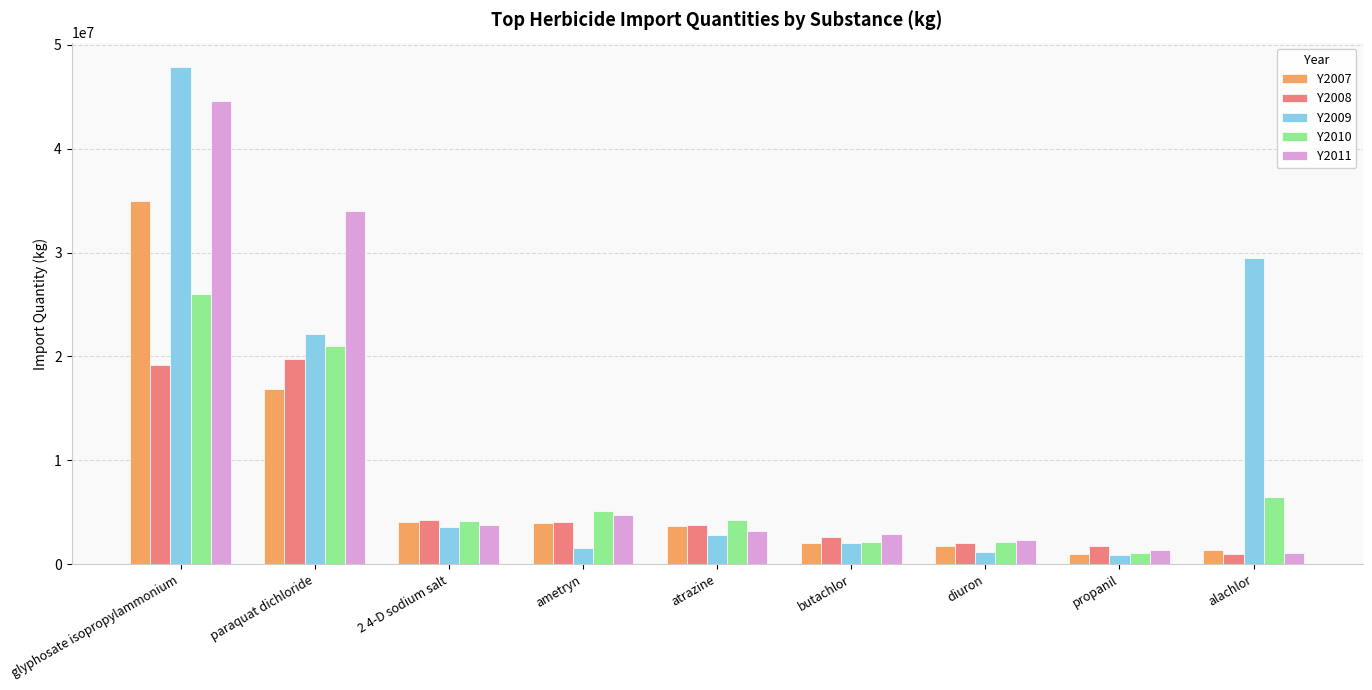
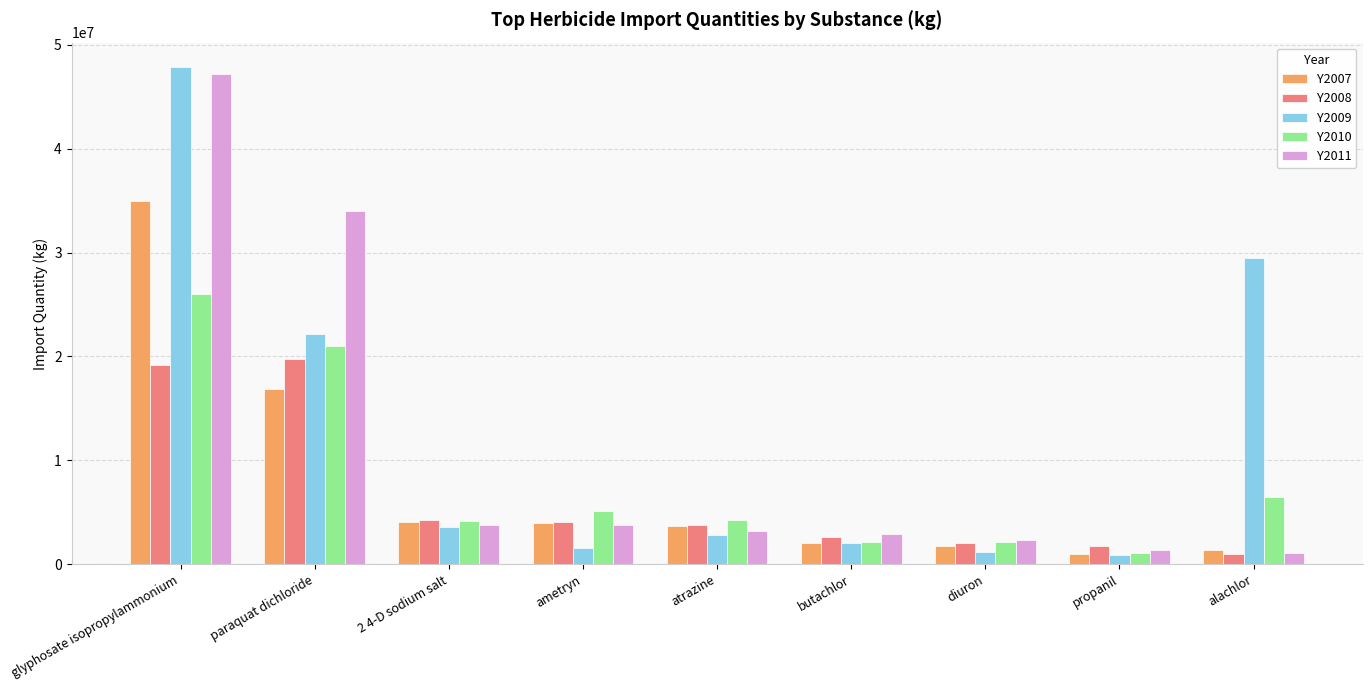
Y2011, glyphosate isopropylammonium: 44600000 -> 47200000
Y2011, ametryn: 4800000 -> 3800000
